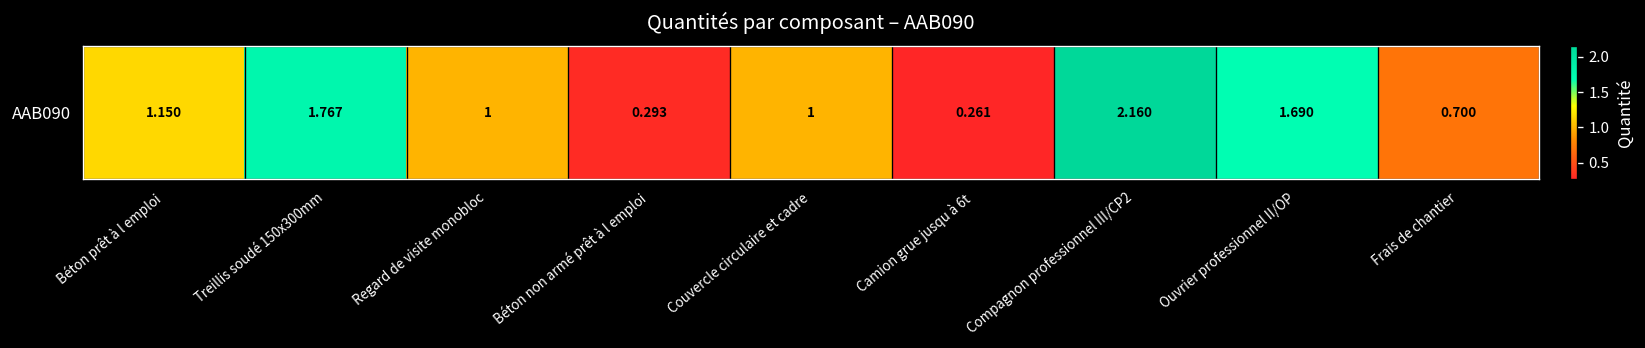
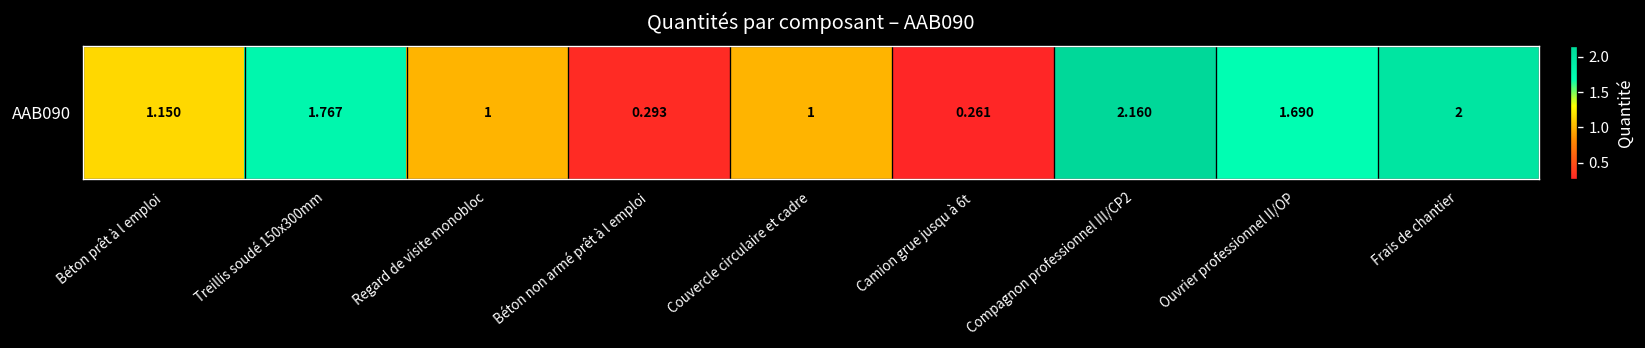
AAB090, Frais de chantier: 0.700 -> 2
